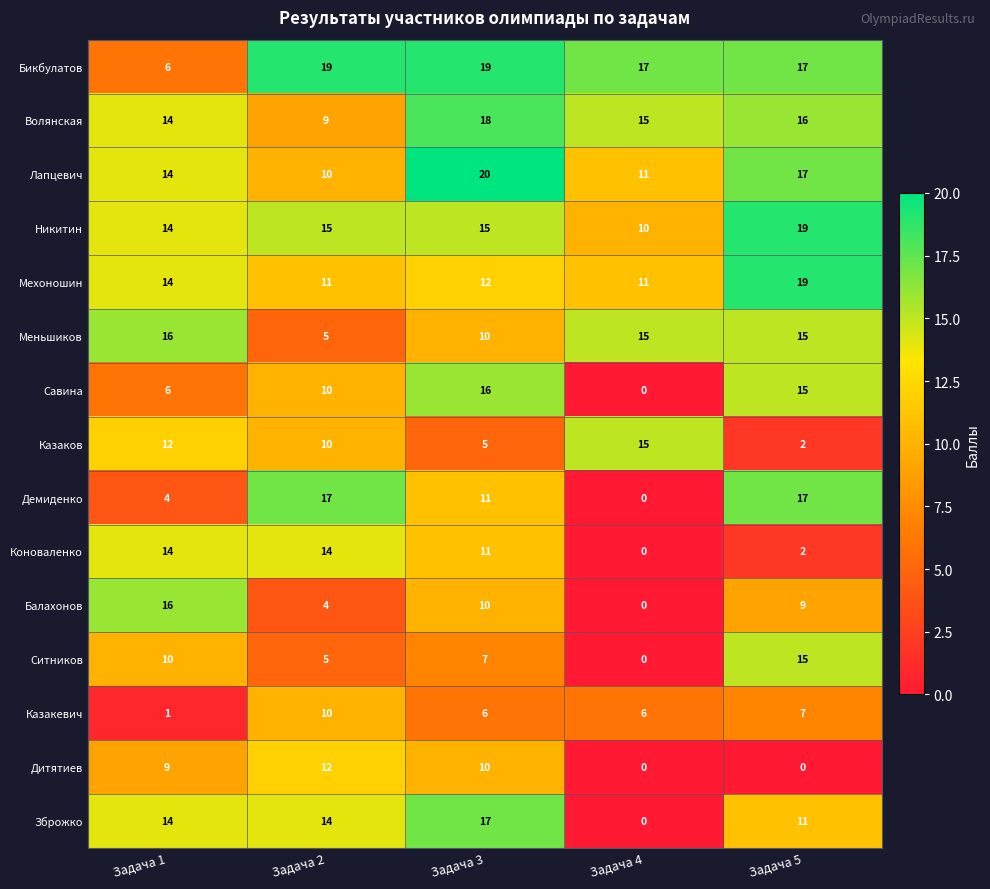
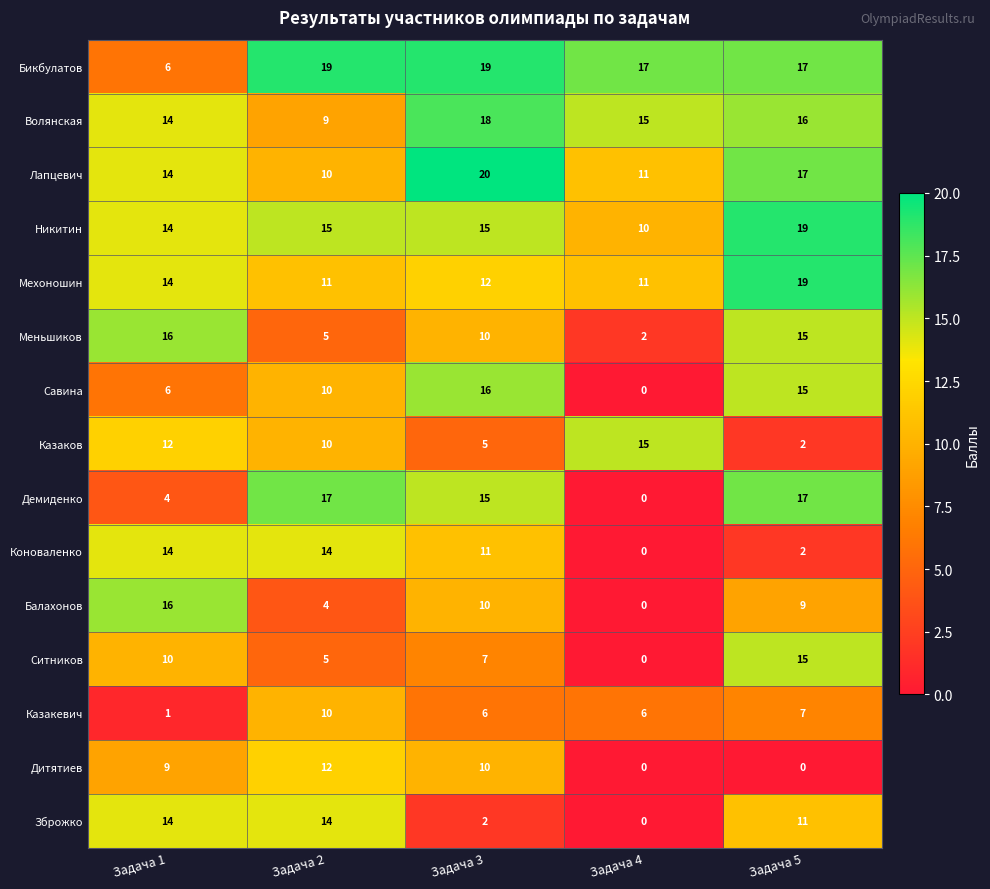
Меньшиков, Задача 4: 15 -> 2
Демиденко, Задача 3: 11 -> 15
Зброжко, Задача 3: 17 -> 2
